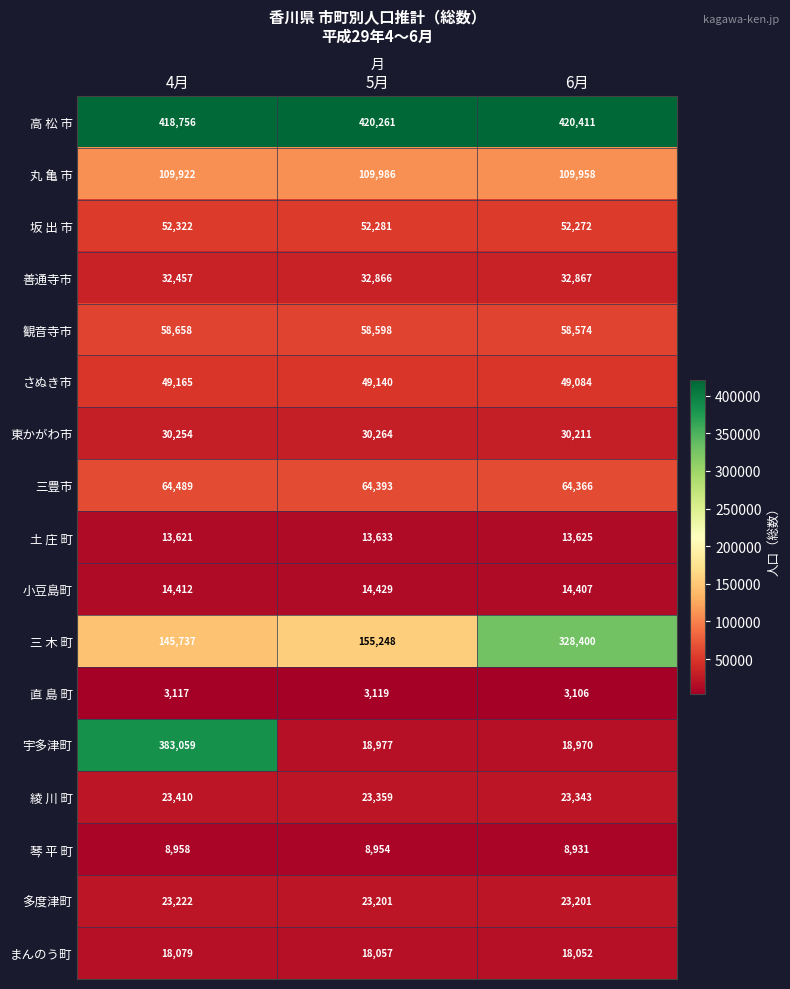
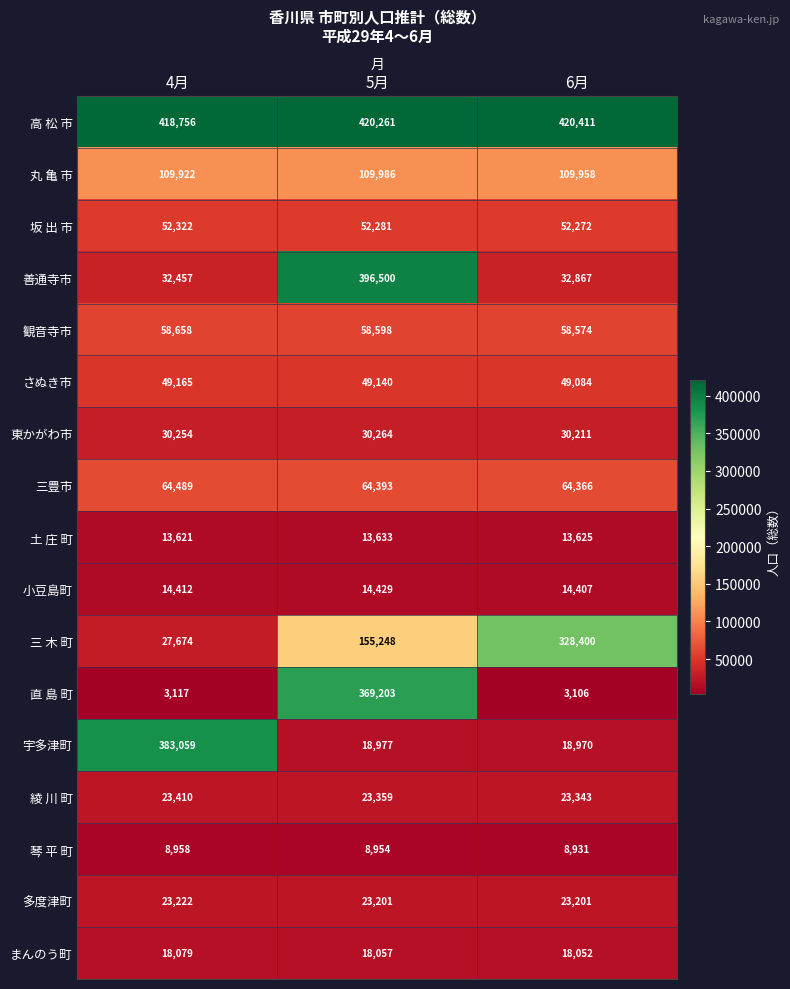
善通寺市, 5月: 32,866 -> 396,500
三 木 町, 4月: 145,737 -> 27,674
直 島 町, 5月: 3,119 -> 369,203
